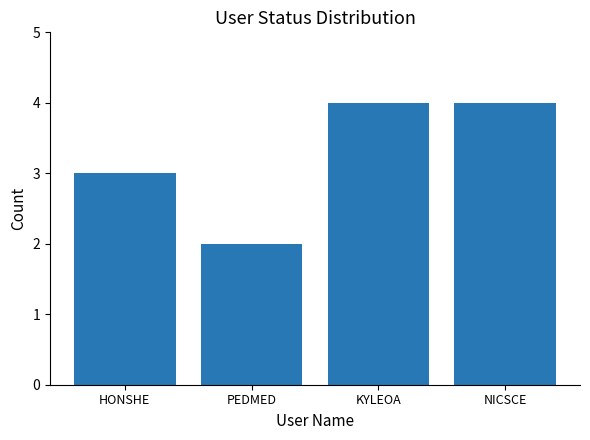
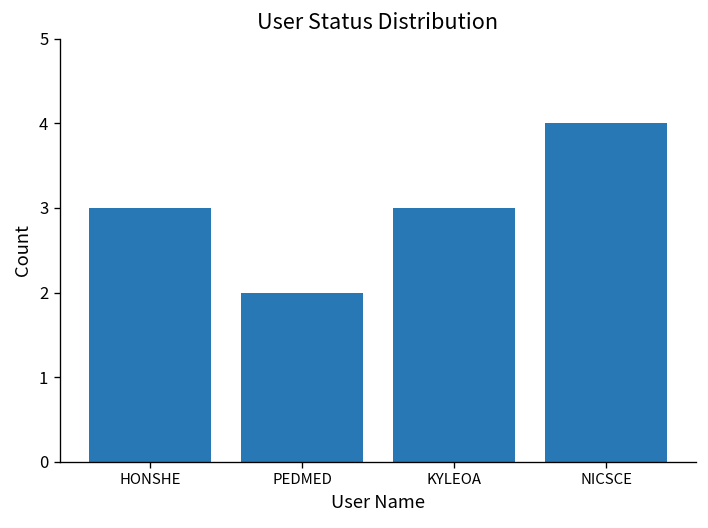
KYLEOA: 4 -> 3
